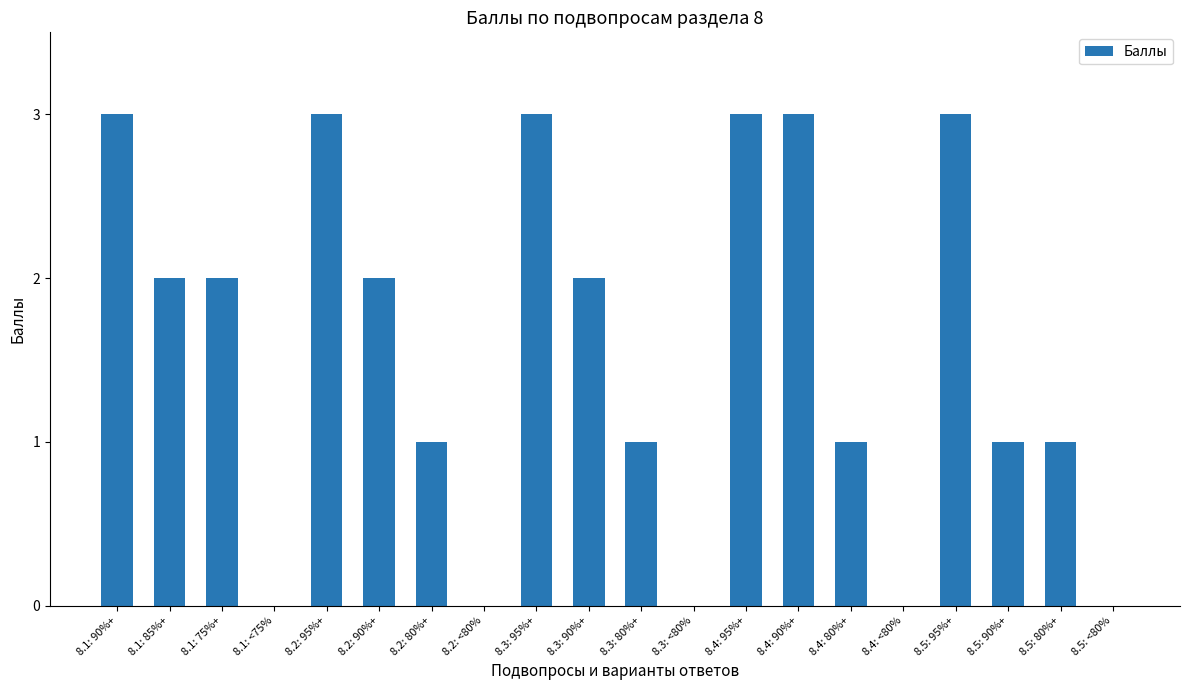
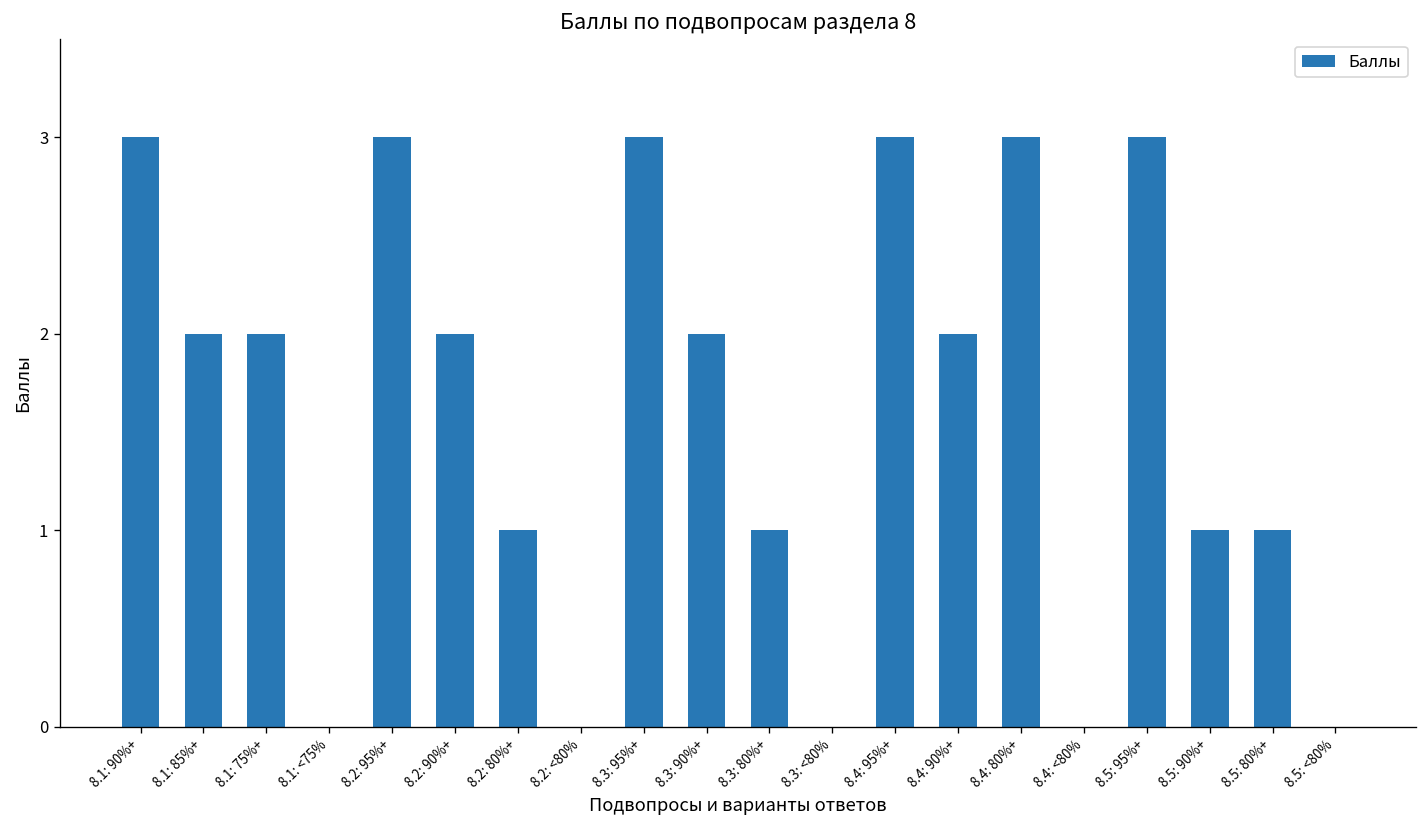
8.4: 90%+: 3 -> 2
8.4: 80%+: 1 -> 3
